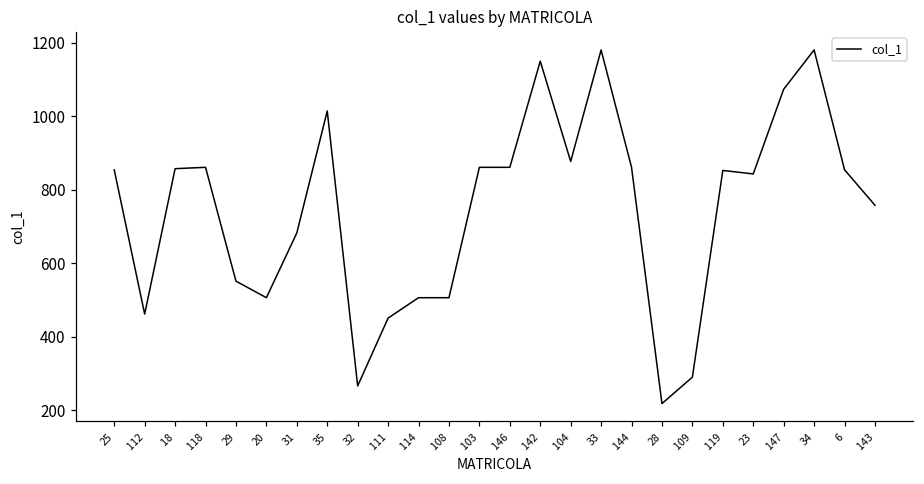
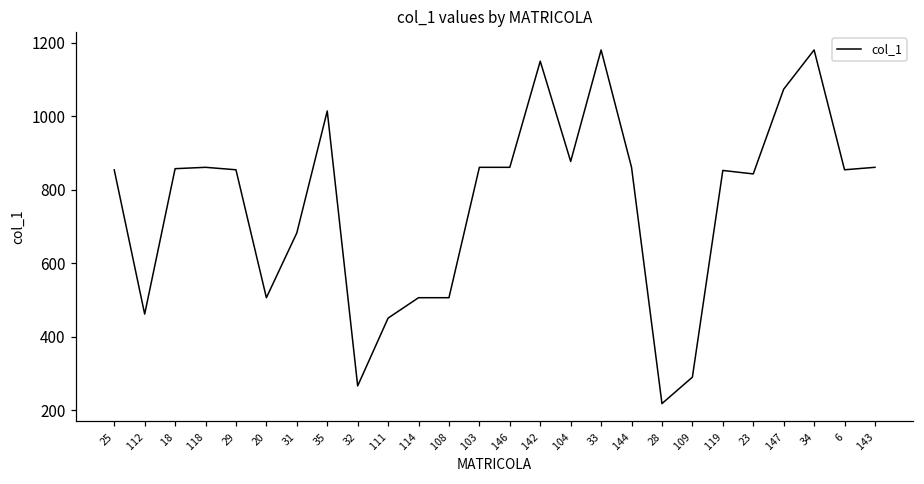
29: 550 -> 850
143: 760 -> 860
